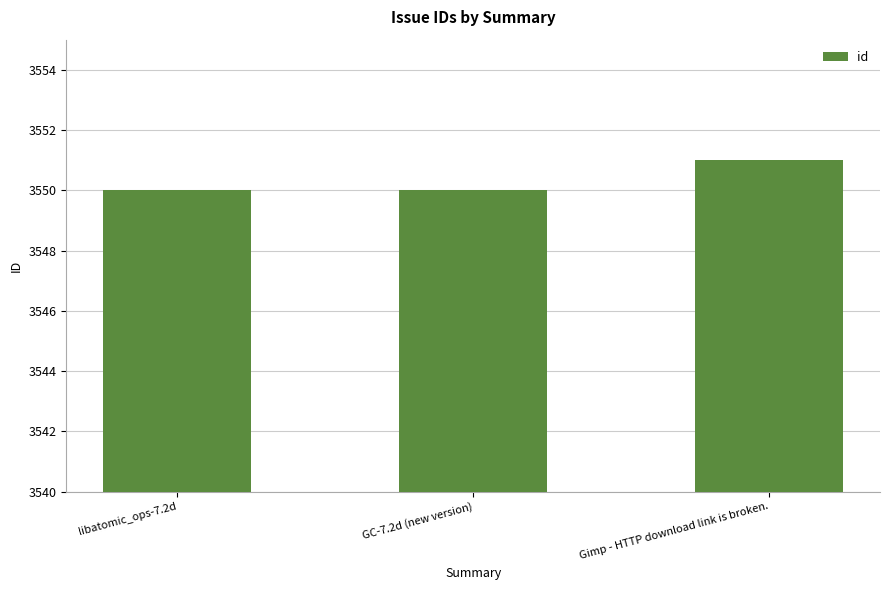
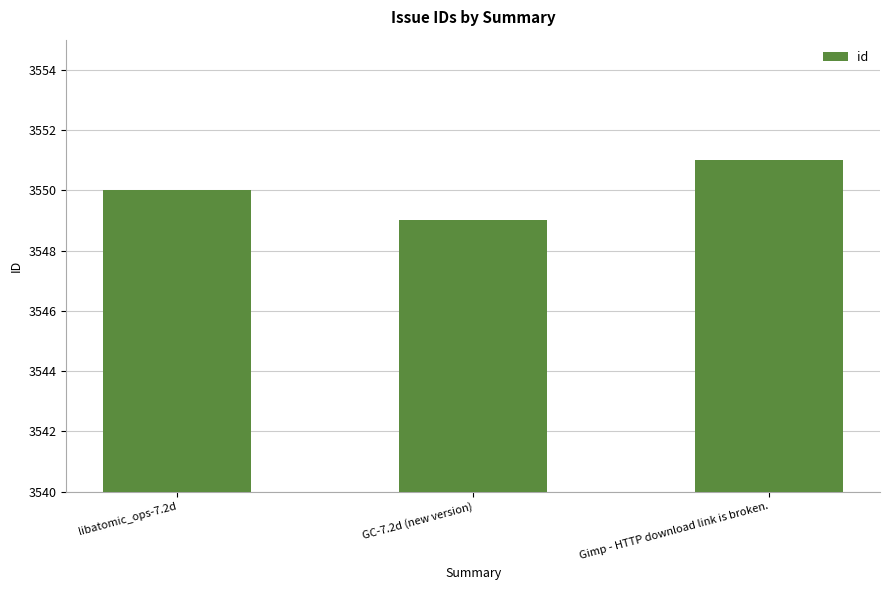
GC-7.2d (new version): 3550 -> 3549
